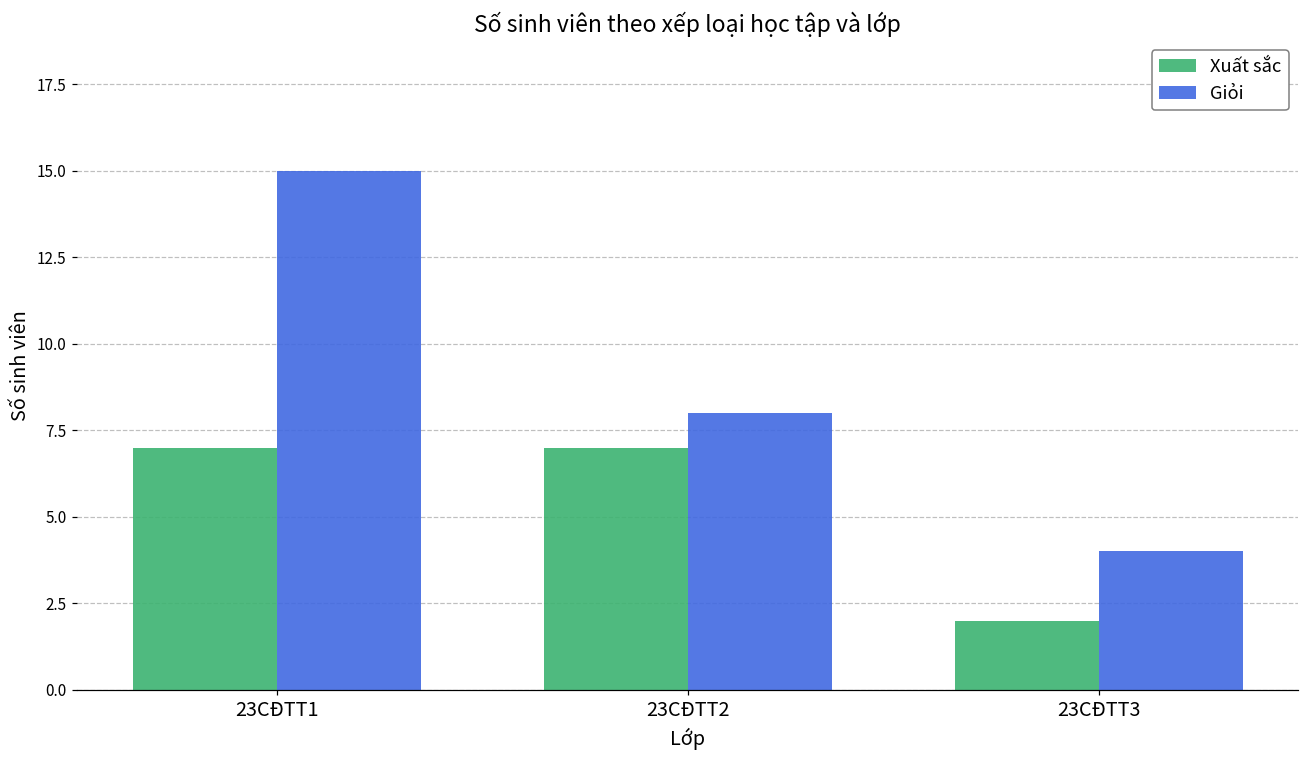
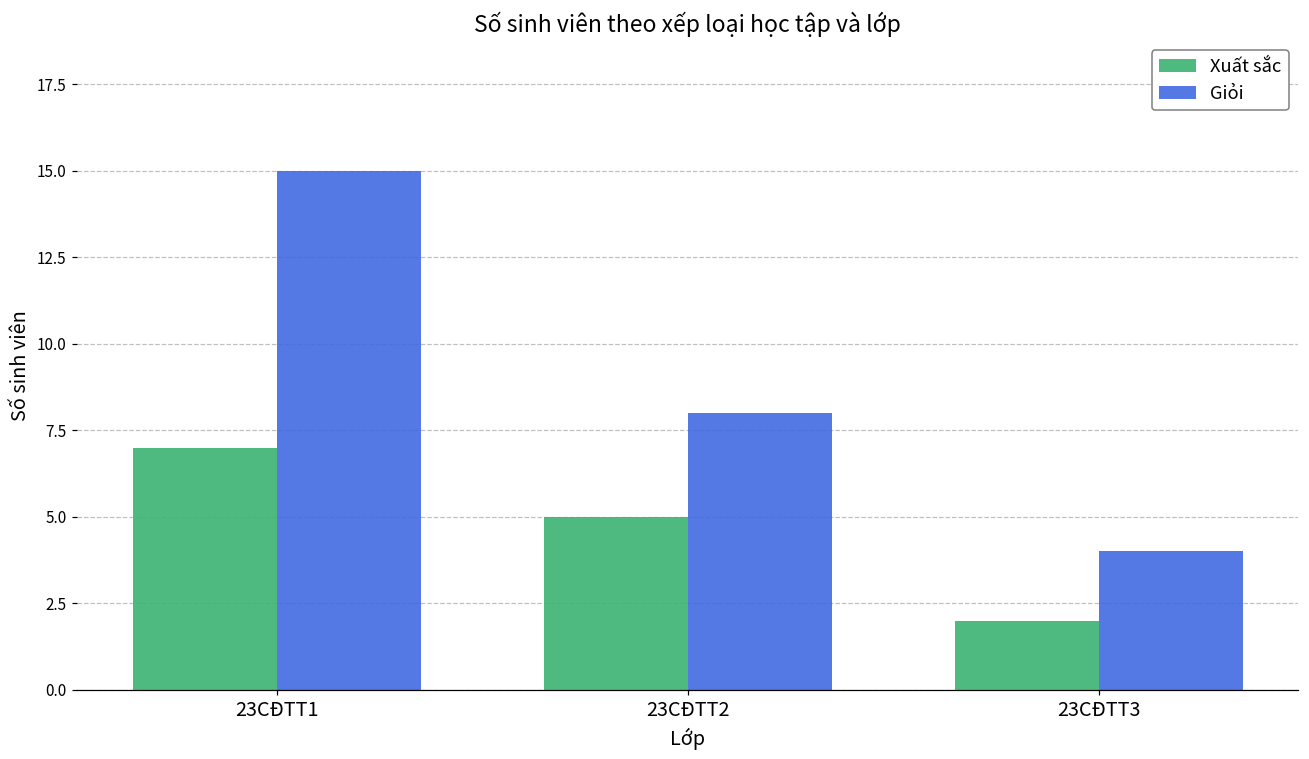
Xuất sắc, 23CĐTT2: 7 -> 5
